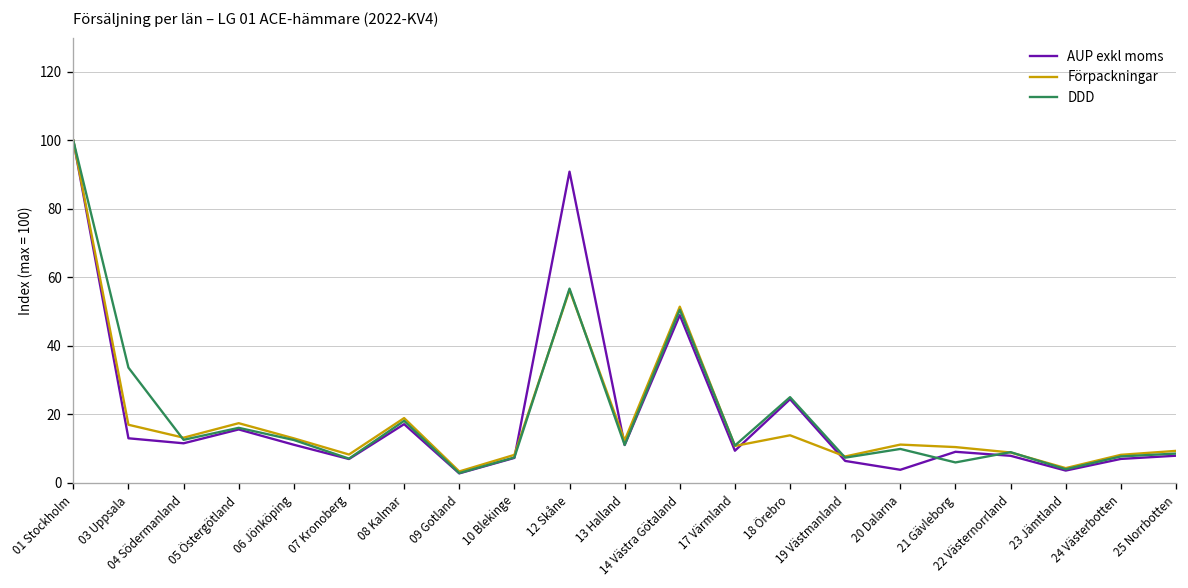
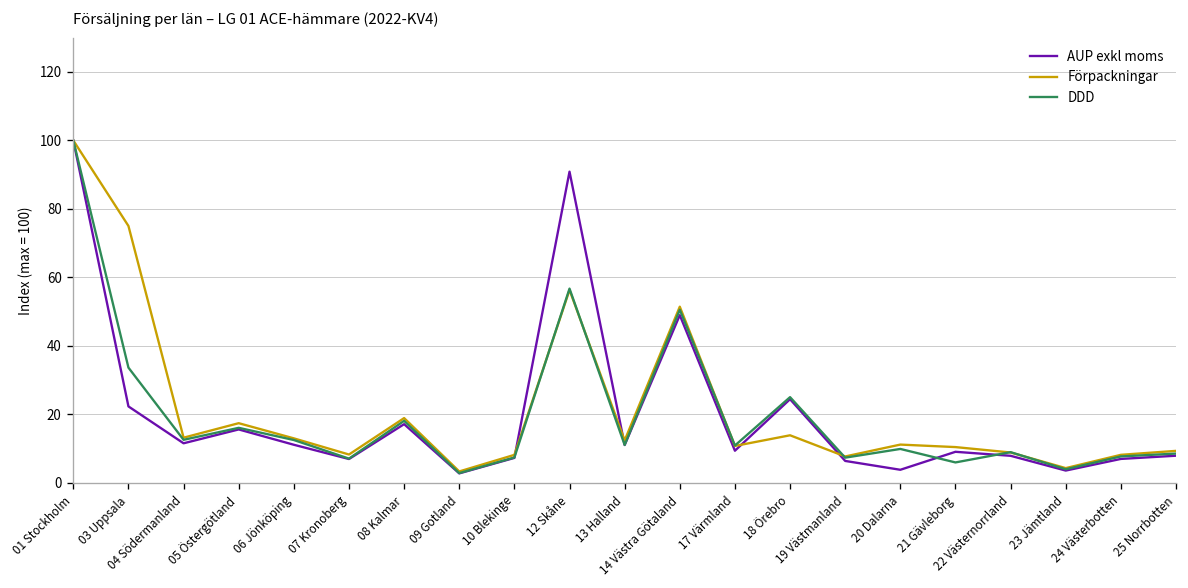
AUP exkl moms, 03 Uppsala: 13 -> 22
Förpackningar, 03 Uppsala: 17 -> 75
